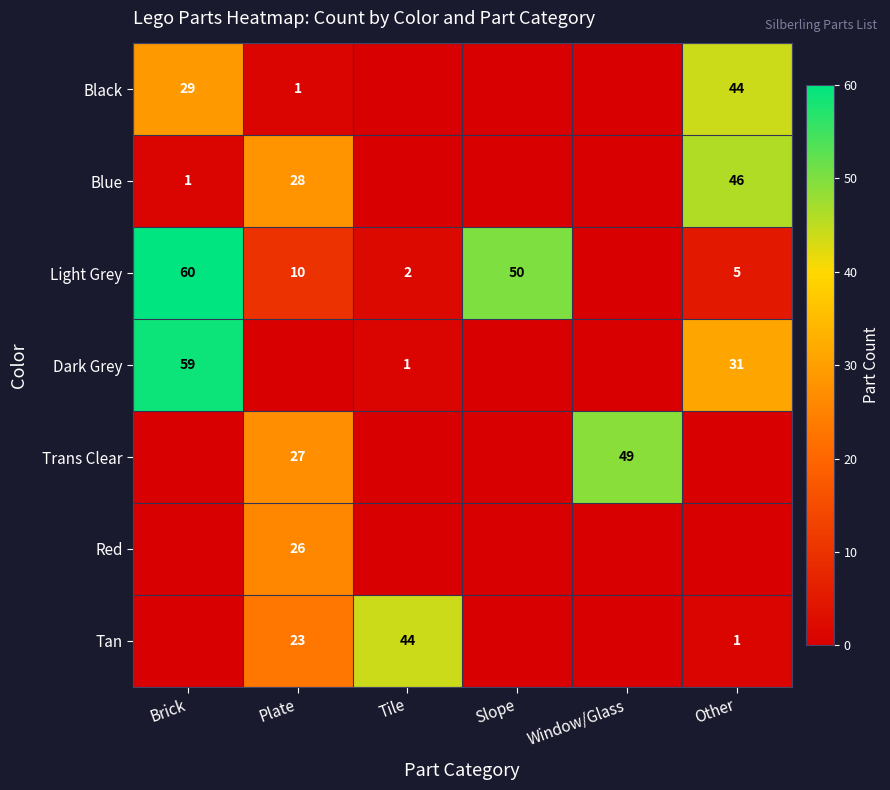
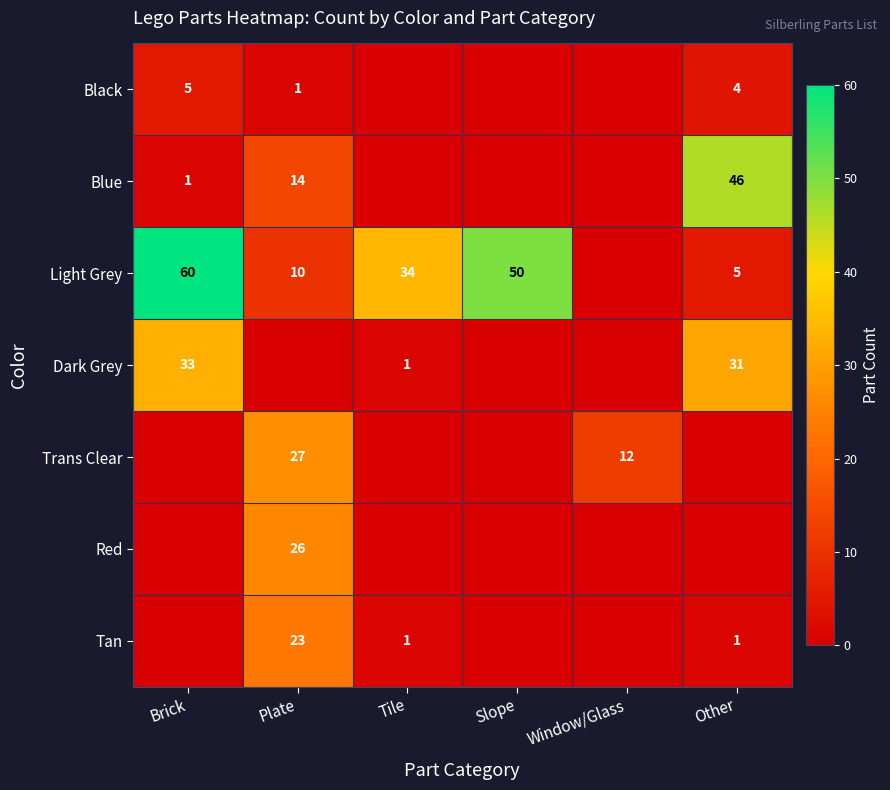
Black, Brick: 29 -> 5
Black, Other: 44 -> 4
Blue, Plate: 28 -> 14
Light Grey, Tile: 2 -> 34
Dark Grey, Brick: 59 -> 33
Trans Clear, Window/Glass: 49 -> 12
Tan, Tile: 44 -> 1
